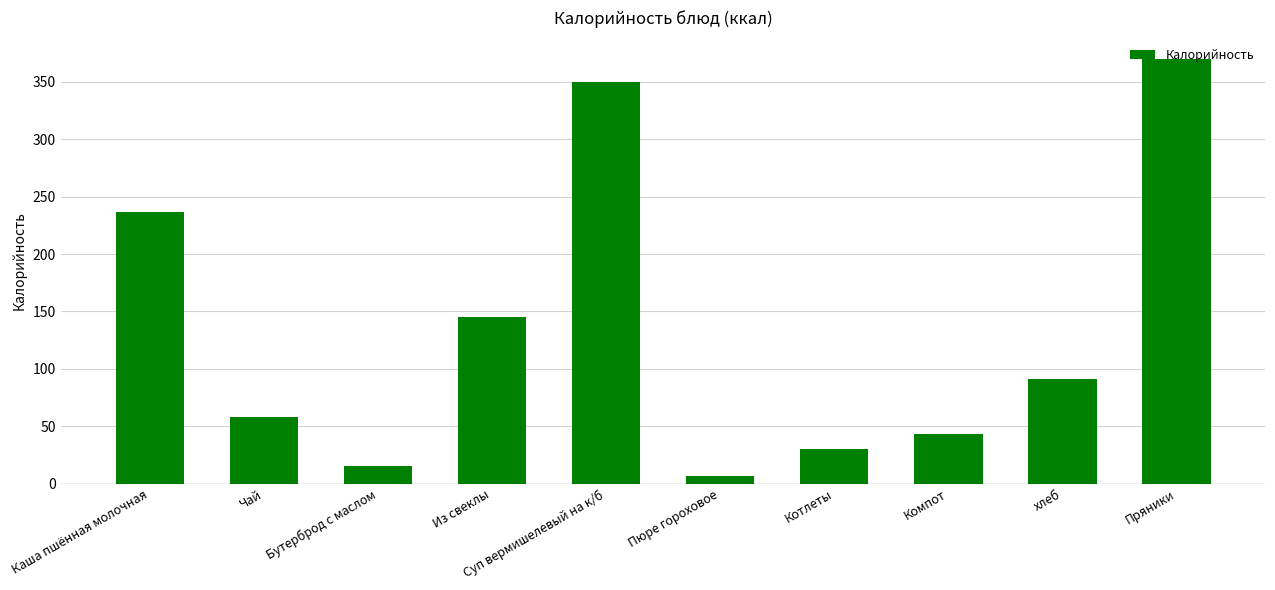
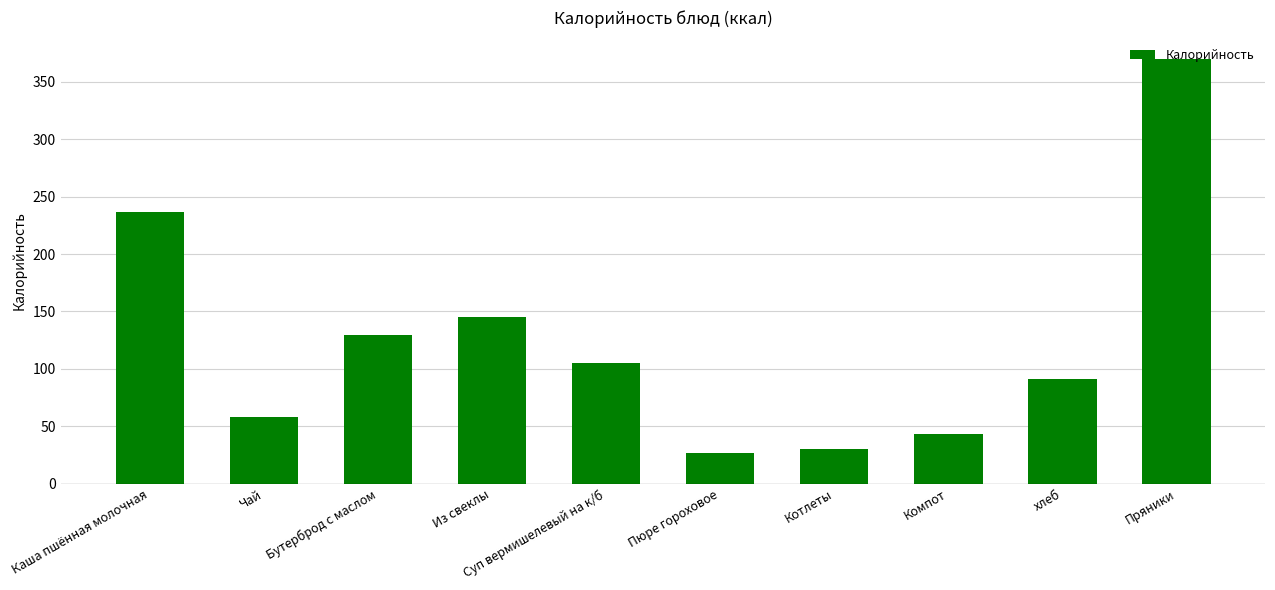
Бутерброд с маслом: 15 -> 129
Суп вермишелевый на к/б: 350 -> 105
Пюре гороховое: 7 -> 27
